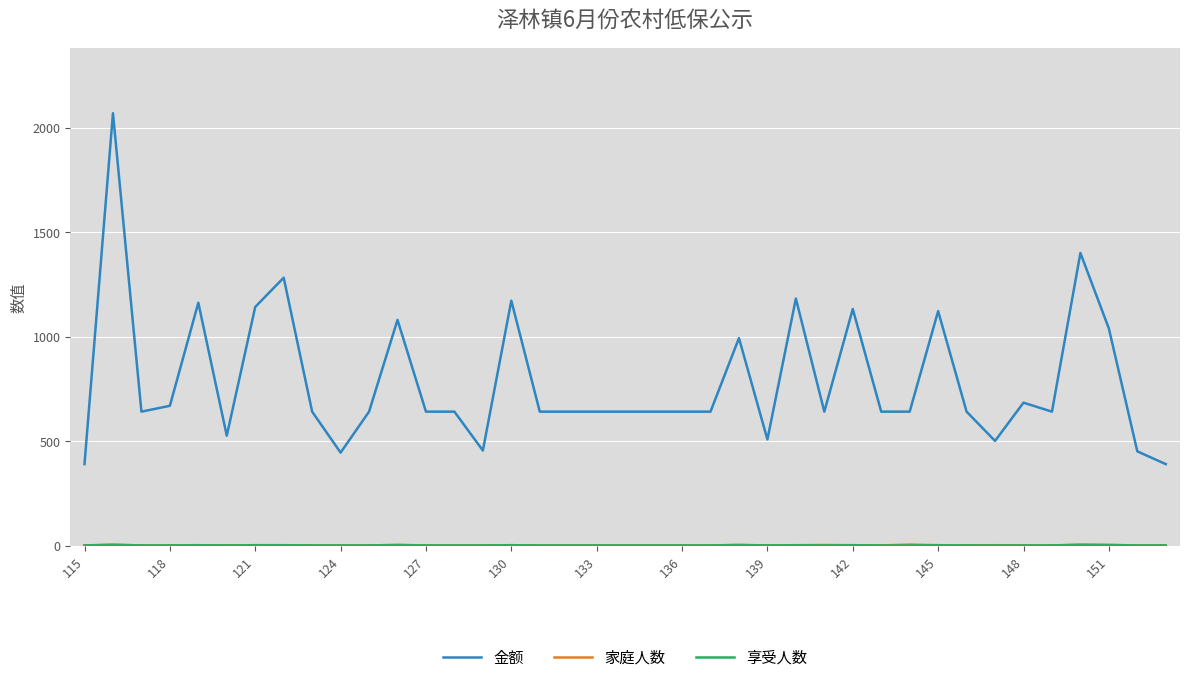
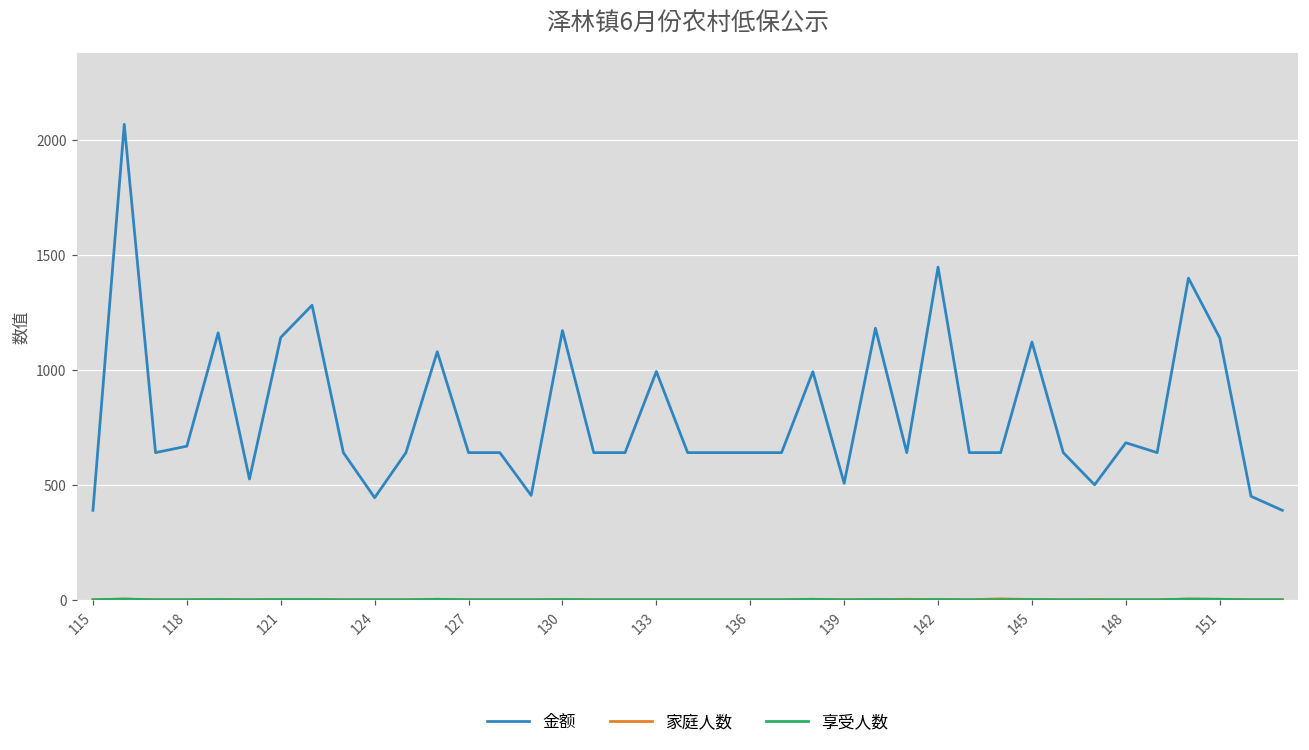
金额, 133: 640 -> 990
金额, 142: 1130 -> 1450
金额, 151: 1040 -> 1140
